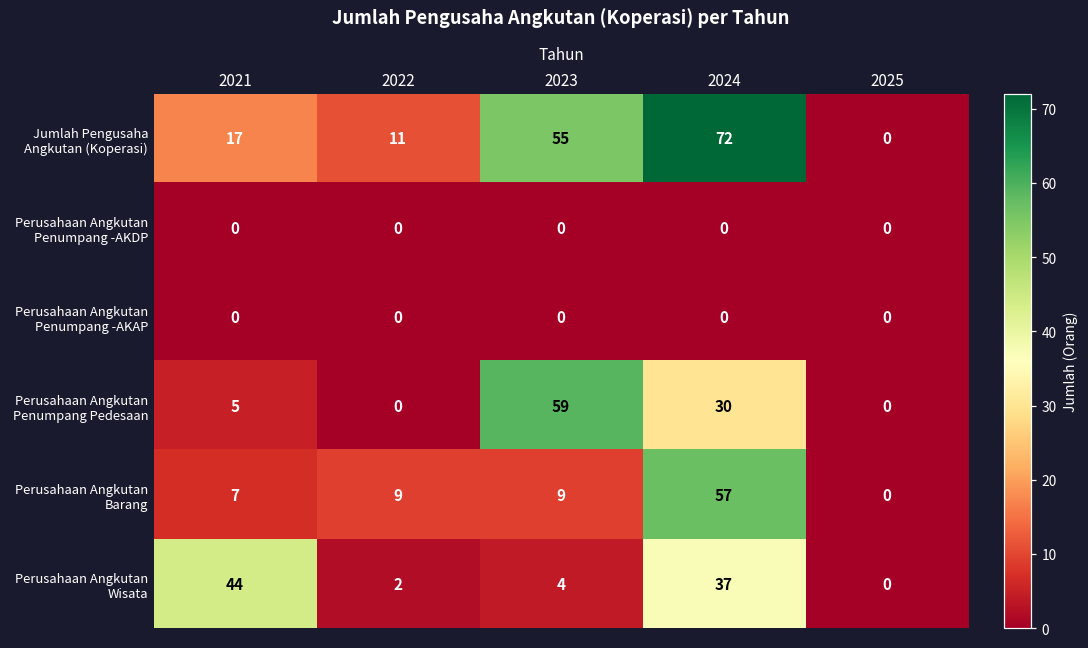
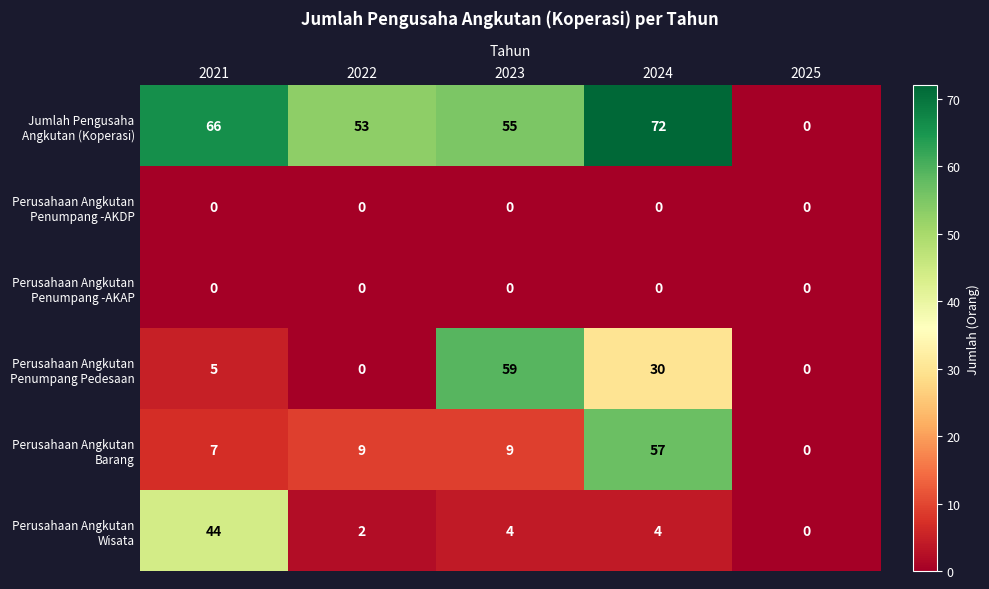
Jumlah Pengusaha Angkutan (Koperasi), 2021: 17 -> 66
Jumlah Pengusaha Angkutan (Koperasi), 2022: 11 -> 53
Perusahaan Angkutan Wisata, 2024: 37 -> 4
